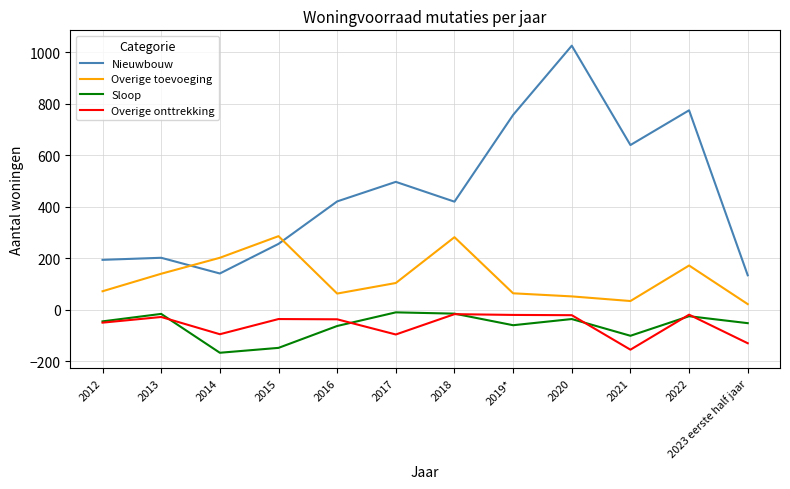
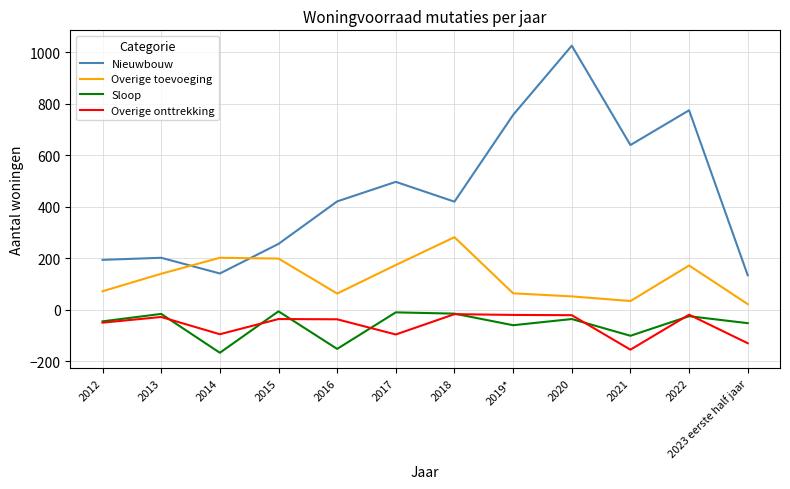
Overige toevoeging, 2015: 290 -> 200
Sloop, 2015: -150 -> -10
Sloop, 2016: -60 -> -150
Overige toevoeging, 2017: 100 -> 170
